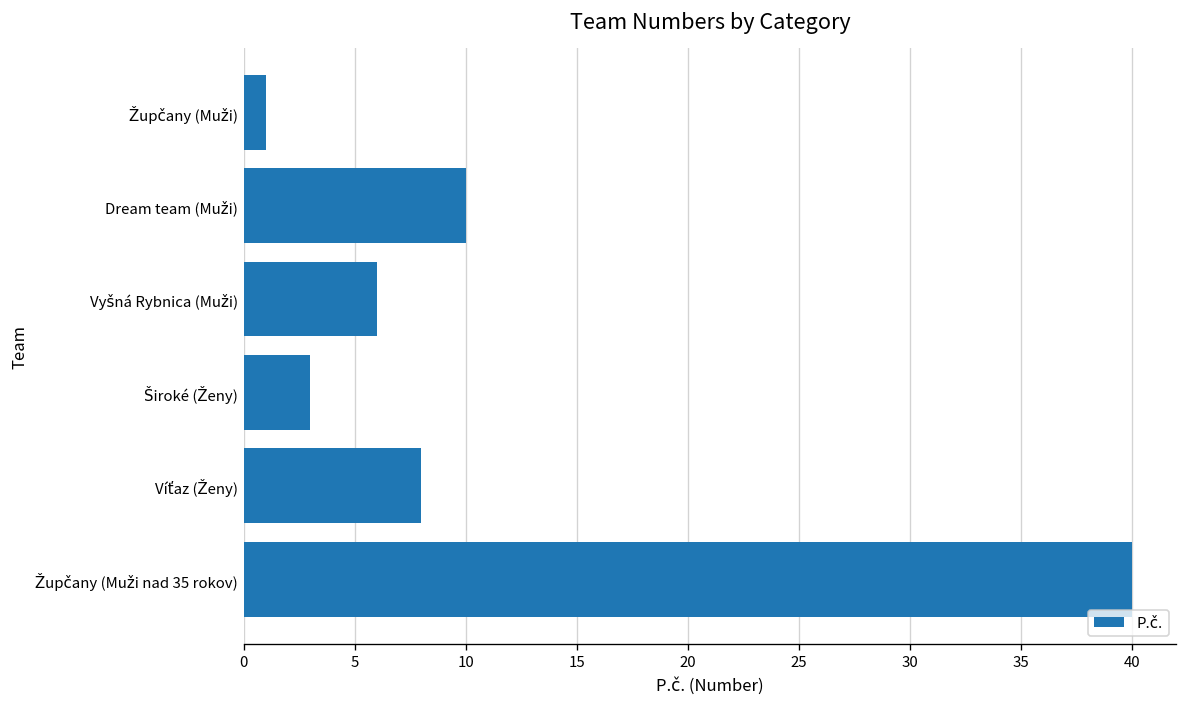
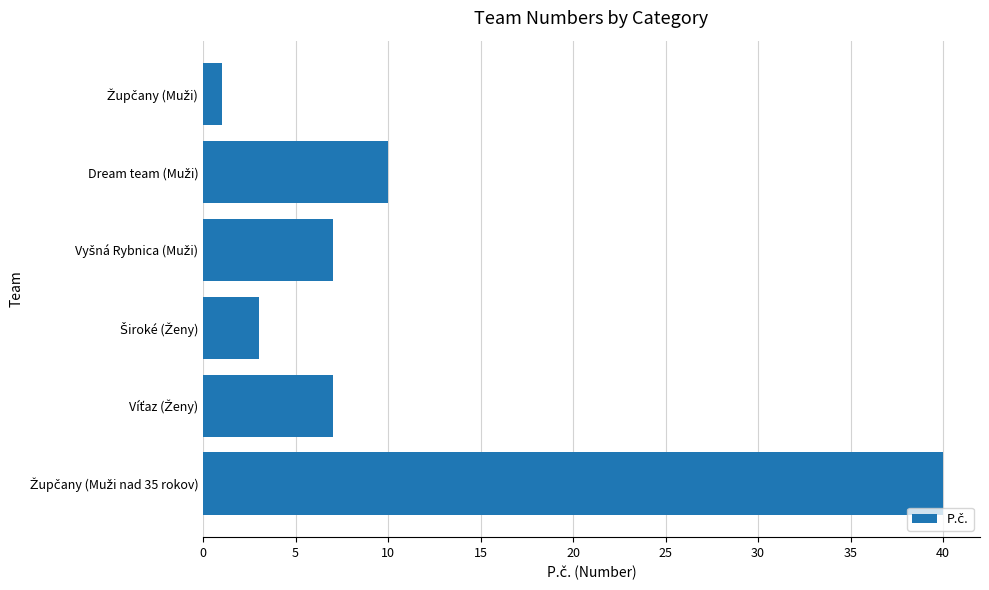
Vyšná Rybnica (Muži): 6 -> 7
Víťaz (Ženy): 8 -> 7
